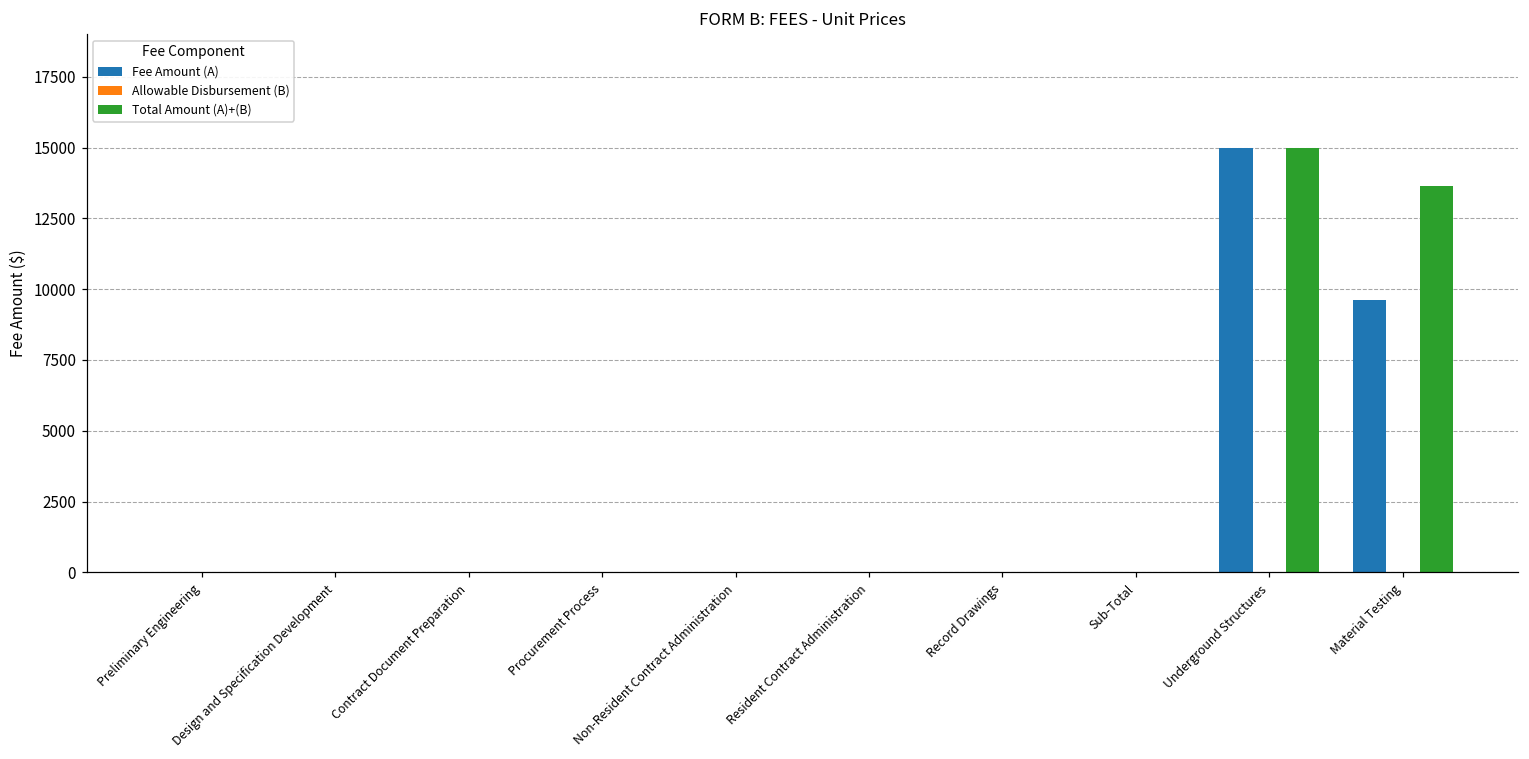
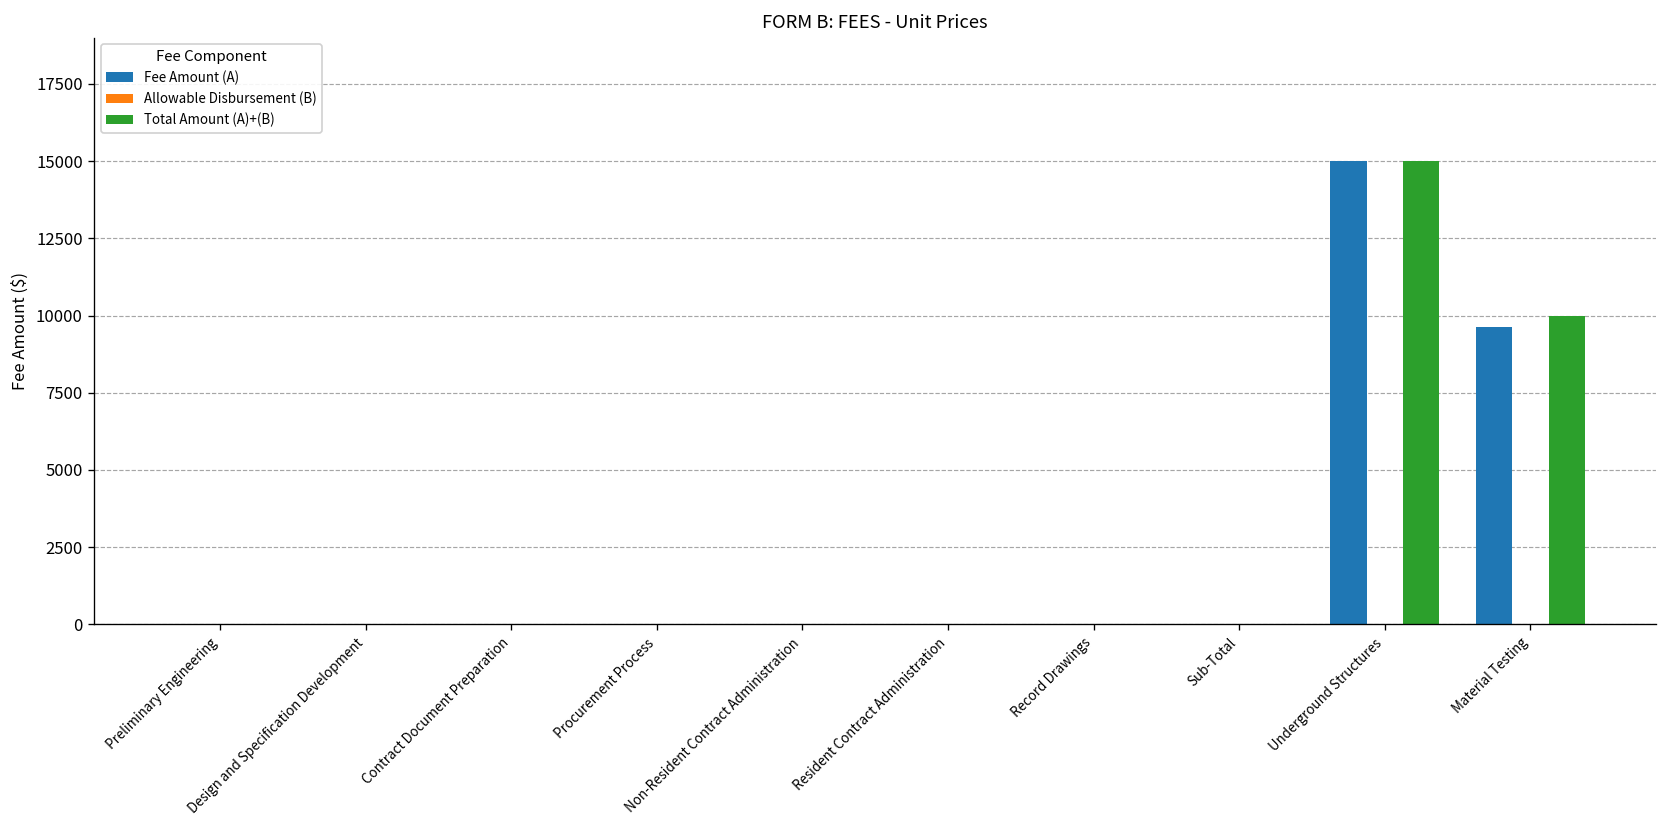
Total Amount (A)+(B), Material Testing: 13600 -> 10000
